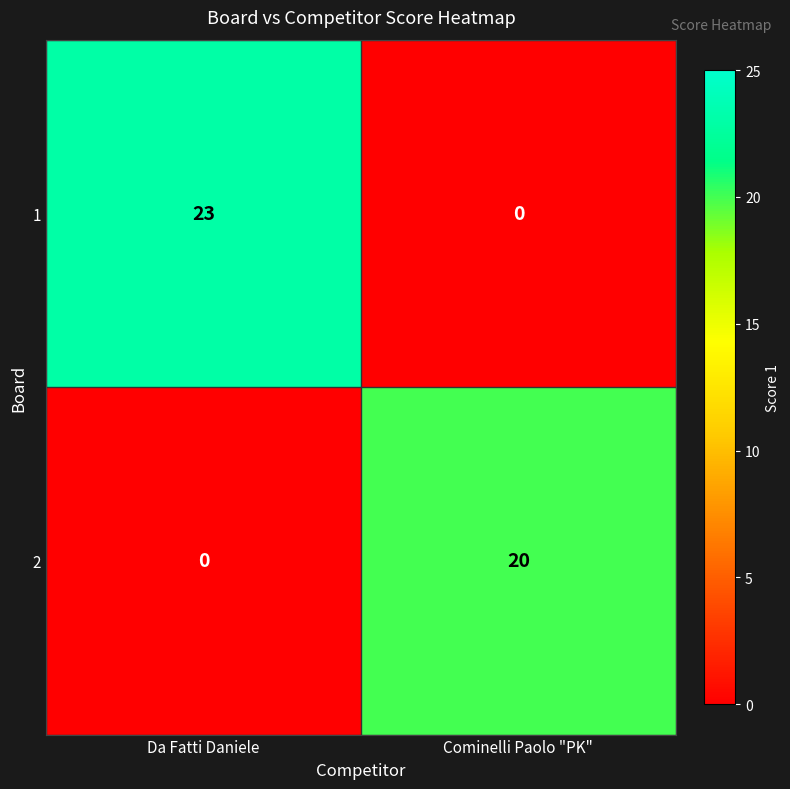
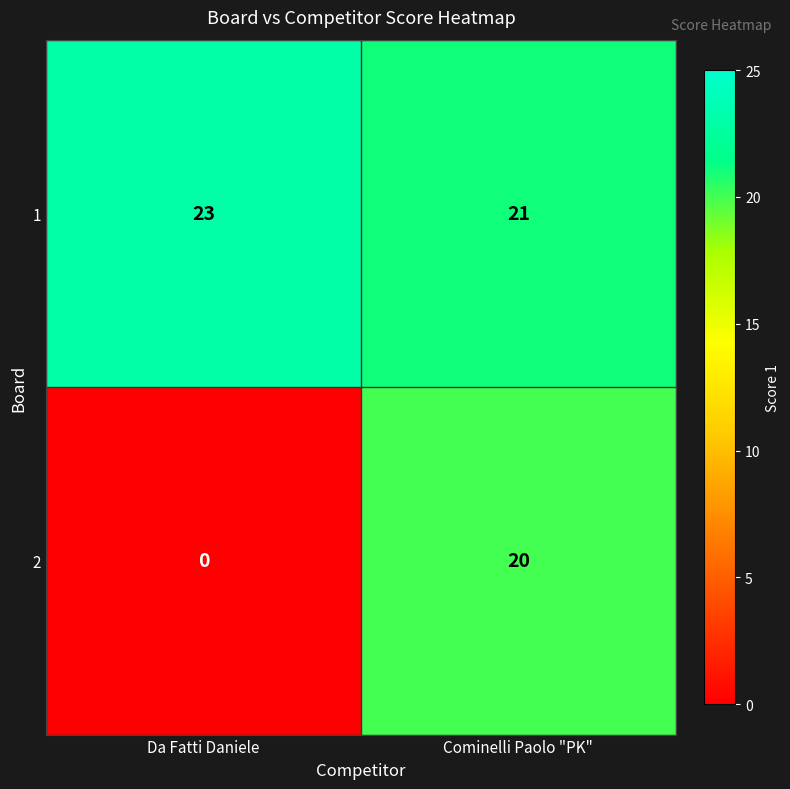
1, Cominelli Paolo "PK": 0 -> 21
